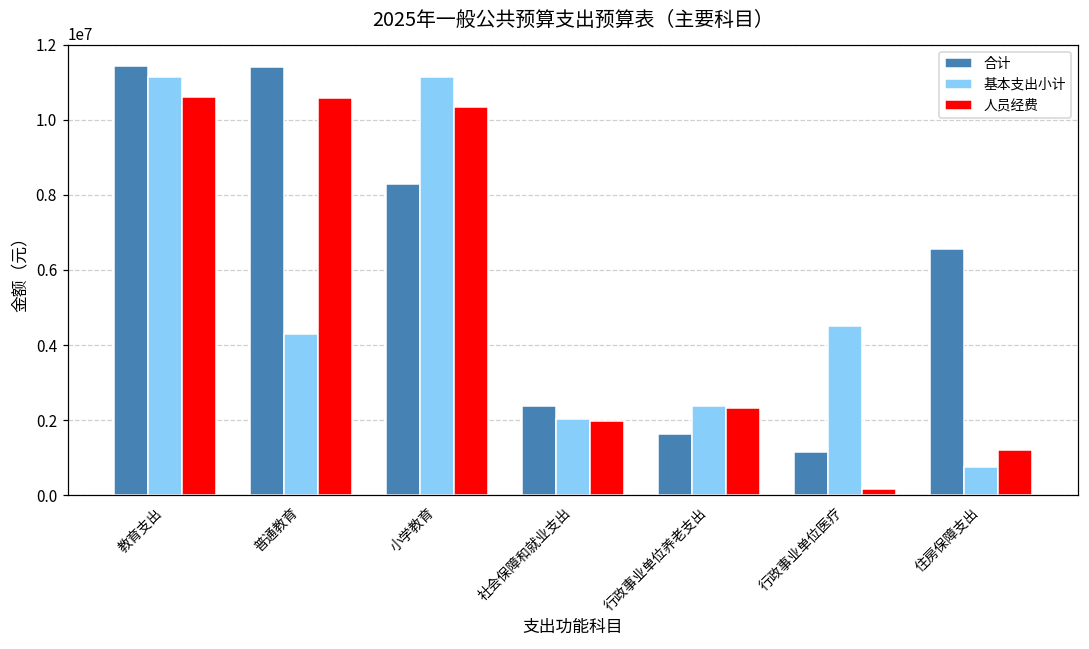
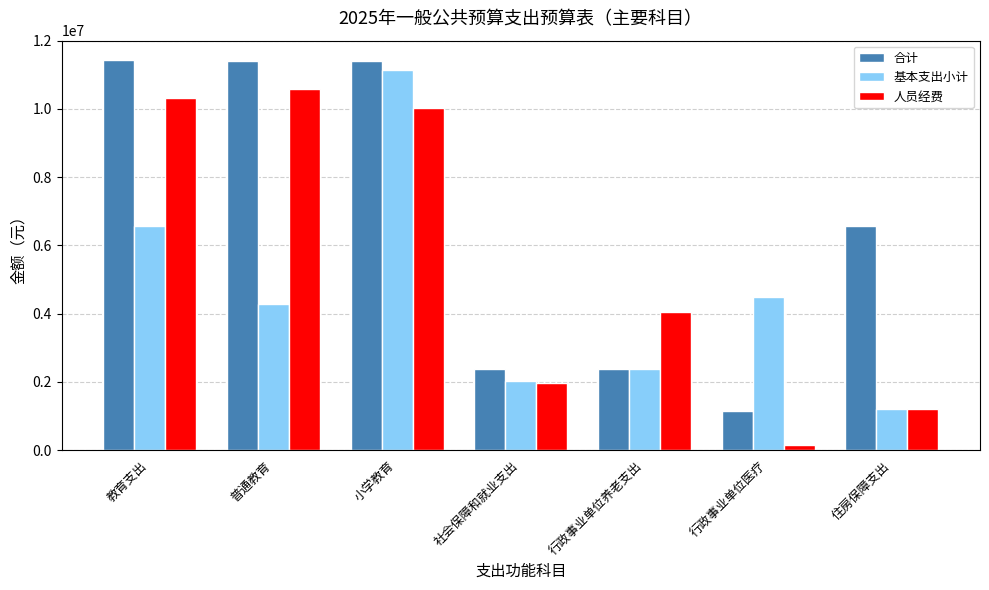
基本支出小计, 教育支出: 11200000 -> 6600000
人员经费, 教育支出: 10600000 -> 10300000
合计, 小学教育: 8300000 -> 11400000
人员经费, 小学教育: 10300000 -> 10000000
合计, 行政事业单位养老支出: 1600000 -> 2400000
人员经费, 行政事业单位养老支出: 2300000 -> 4000000
基本支出小计, 住房保障支出: 700000 -> 1200000
